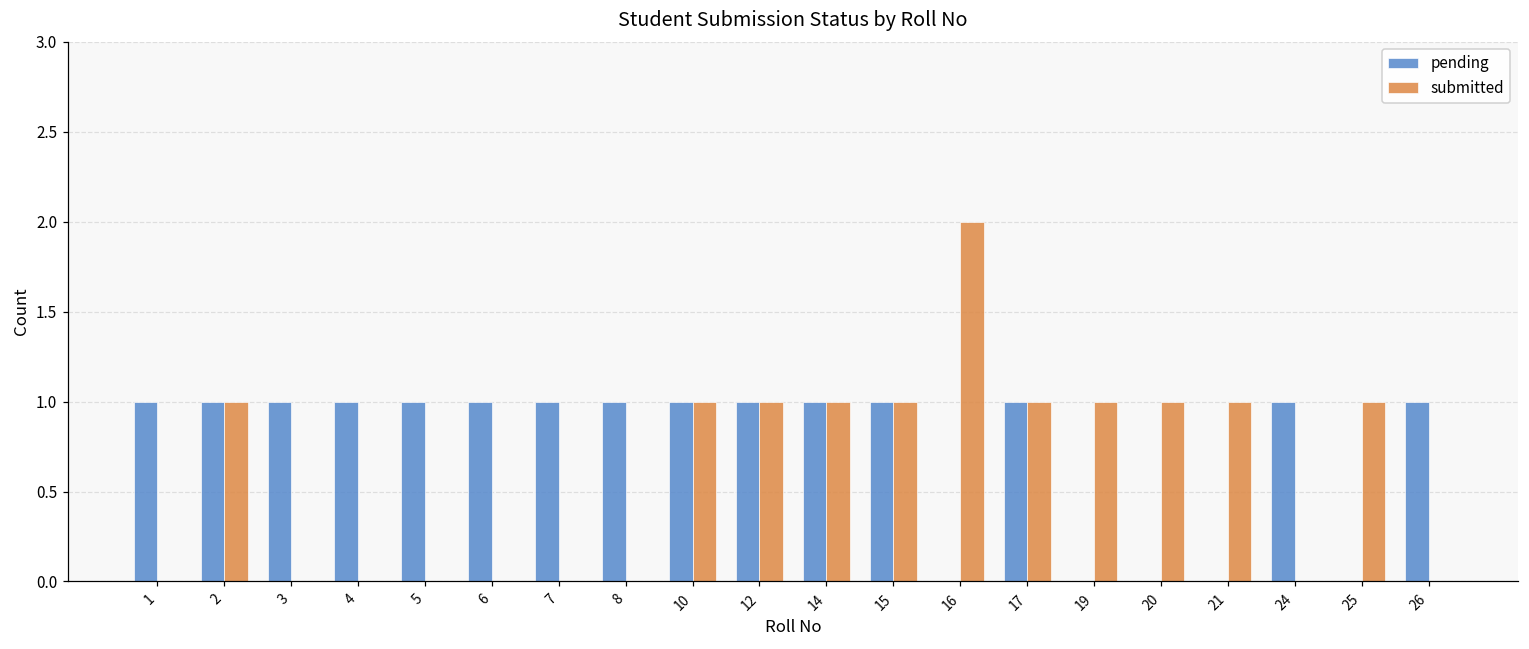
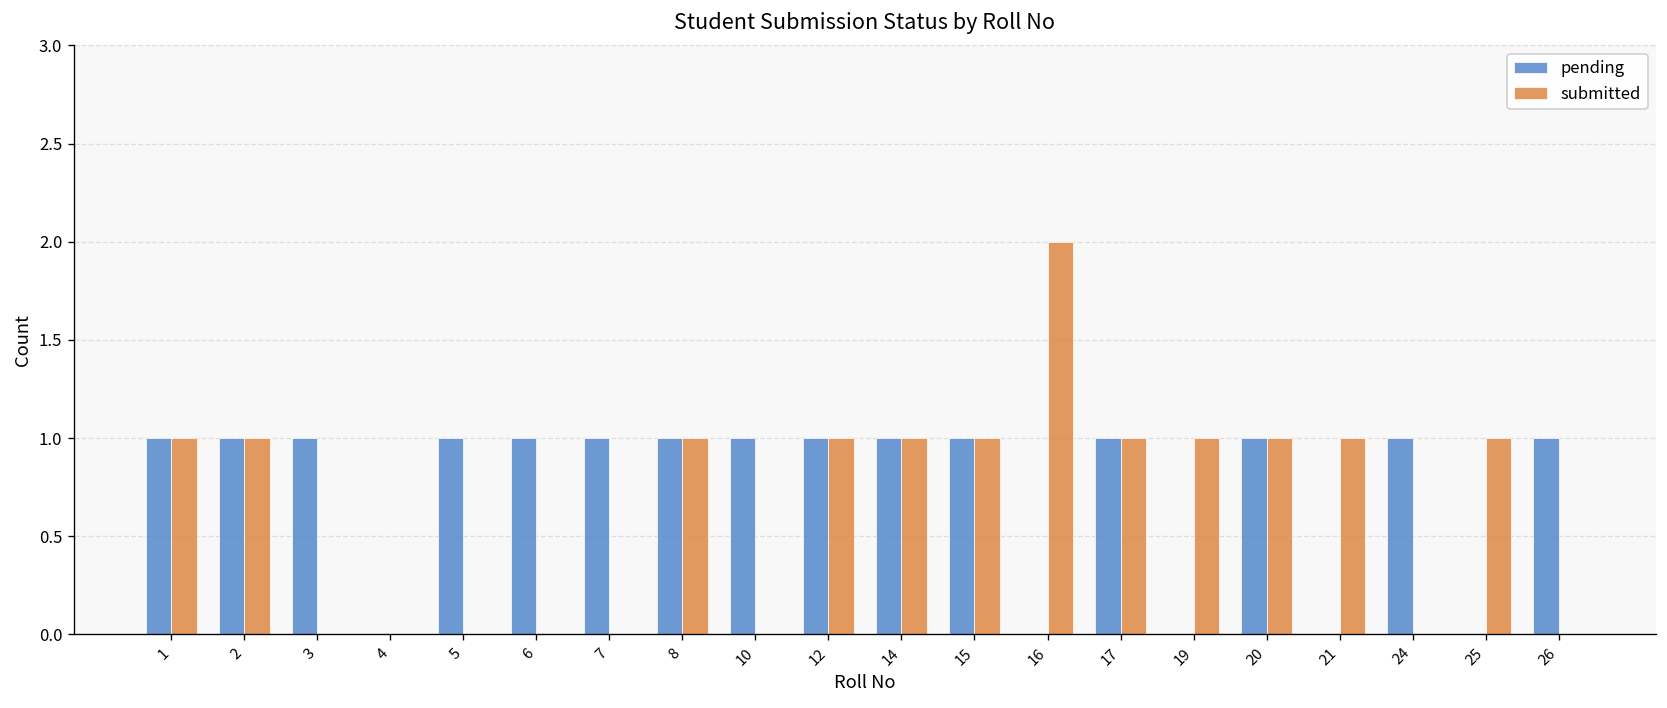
submitted, 1: 0 -> 1
pending, 4: 1 -> 0
submitted, 8: 0 -> 1
submitted, 10: 1 -> 0
pending, 20: 0 -> 1
